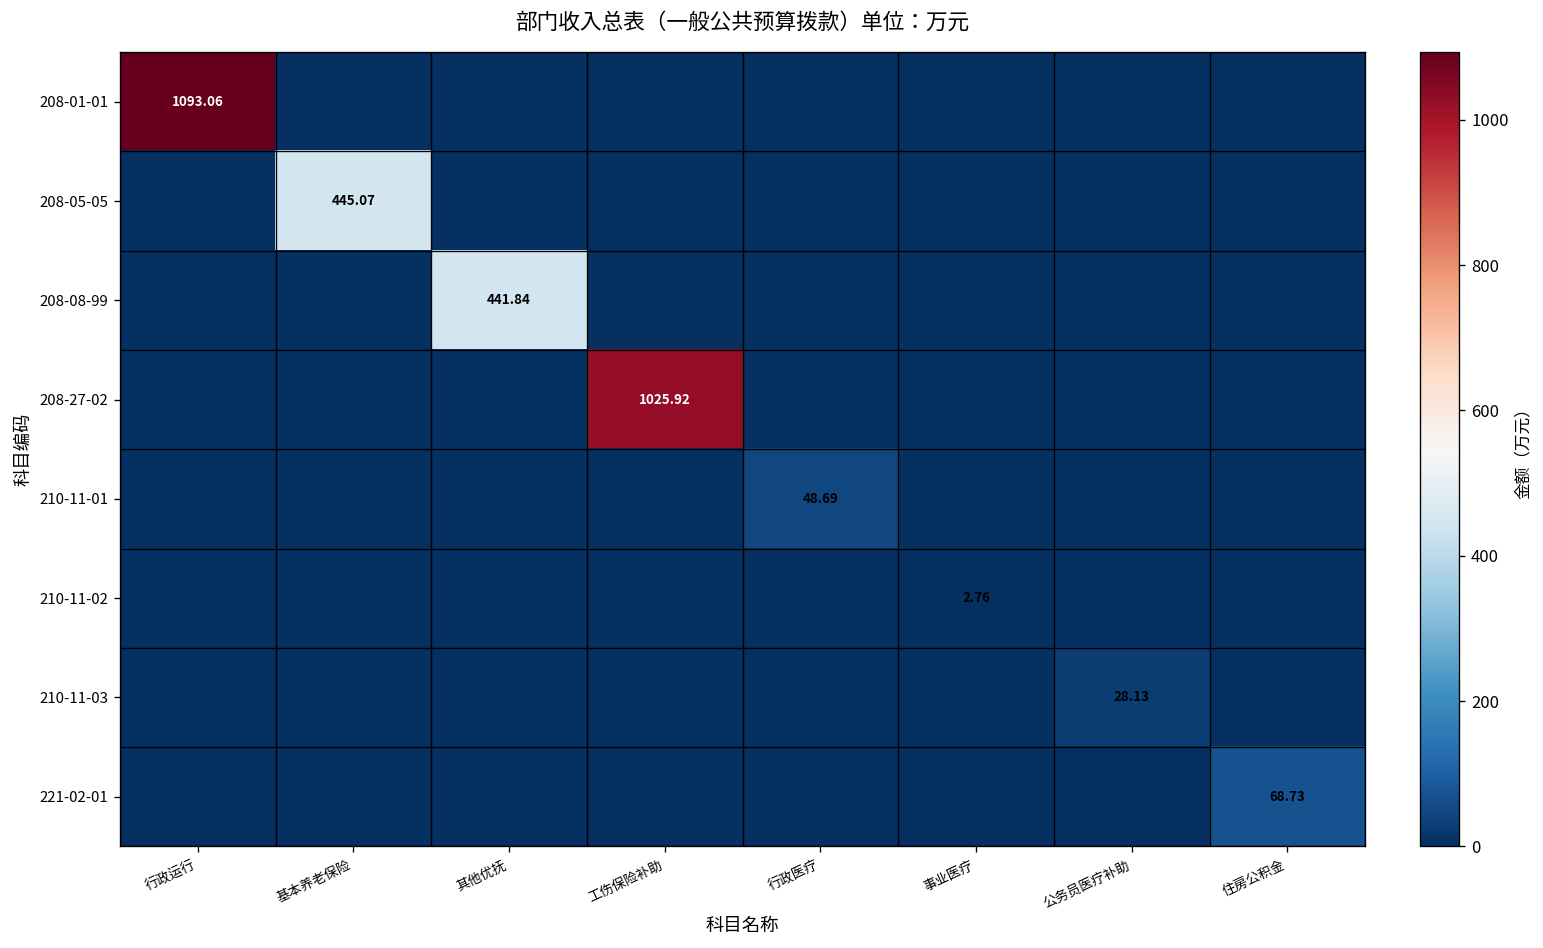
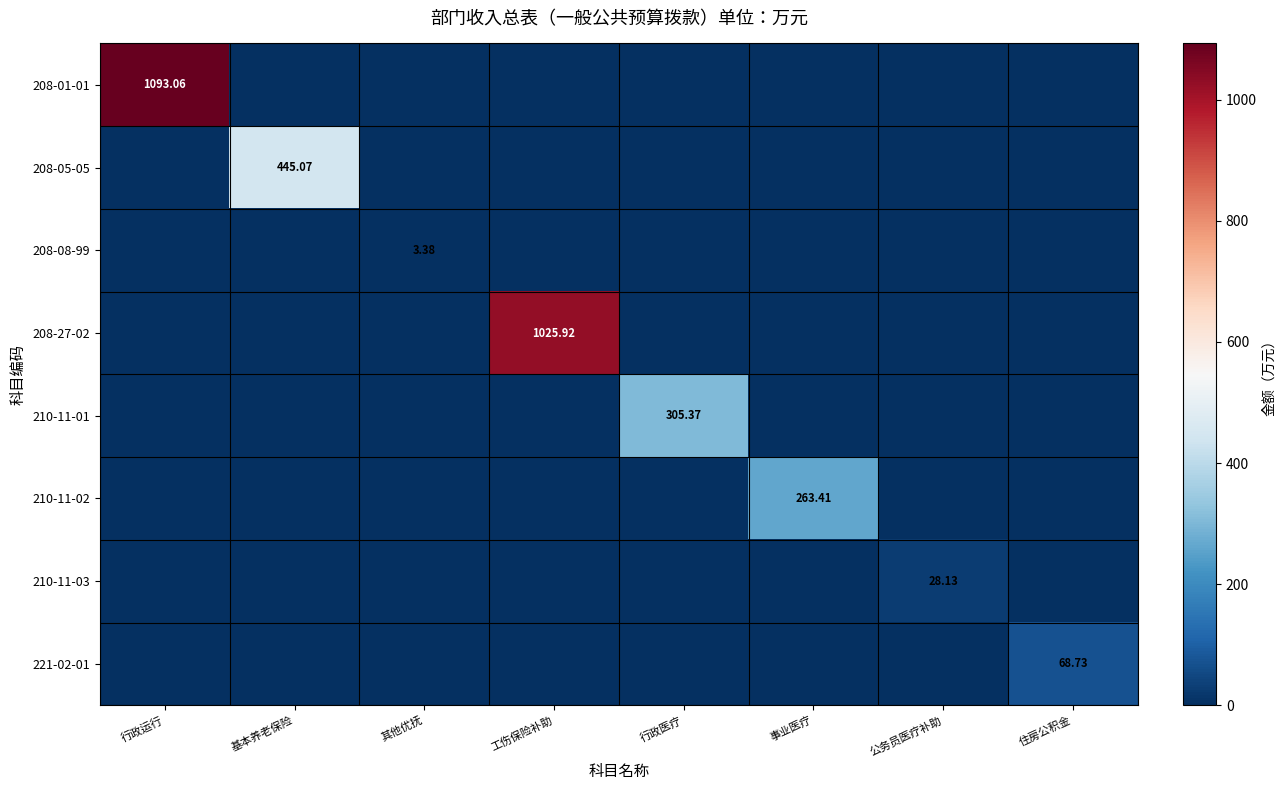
208-08-99, 其他优抚: 441.84 -> 3.38
210-11-01, 行政医疗: 48.69 -> 305.37
210-11-02, 事业医疗: 2.76 -> 263.41
